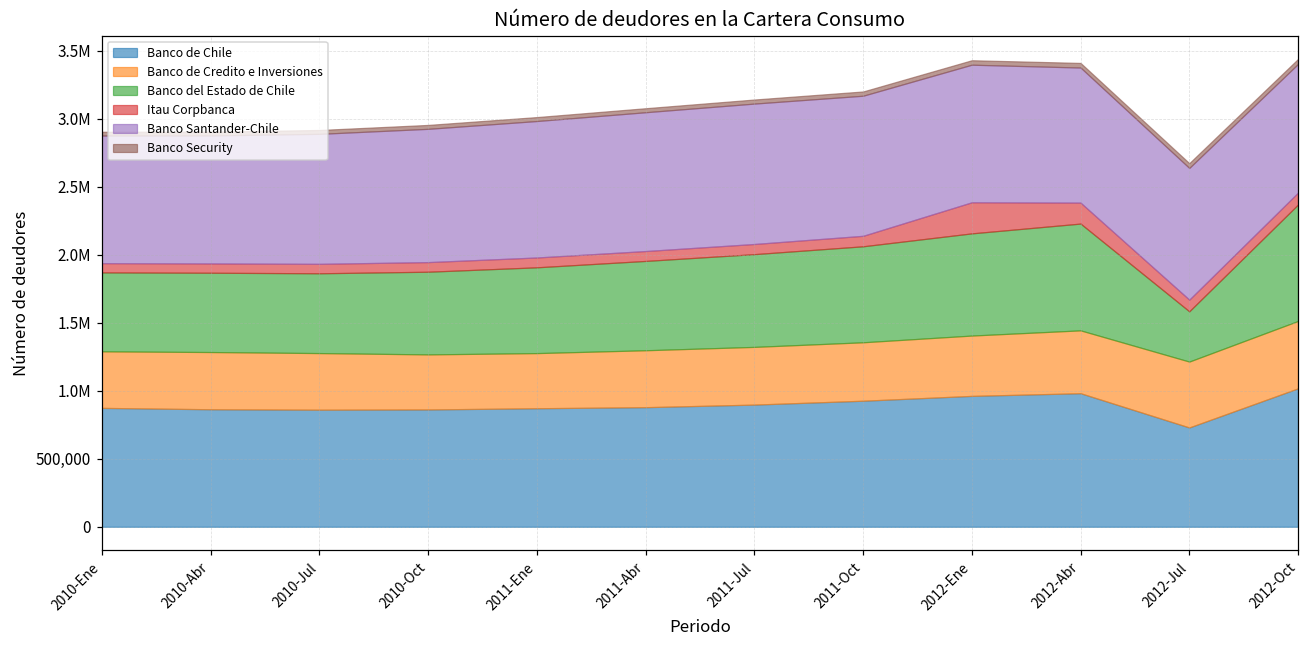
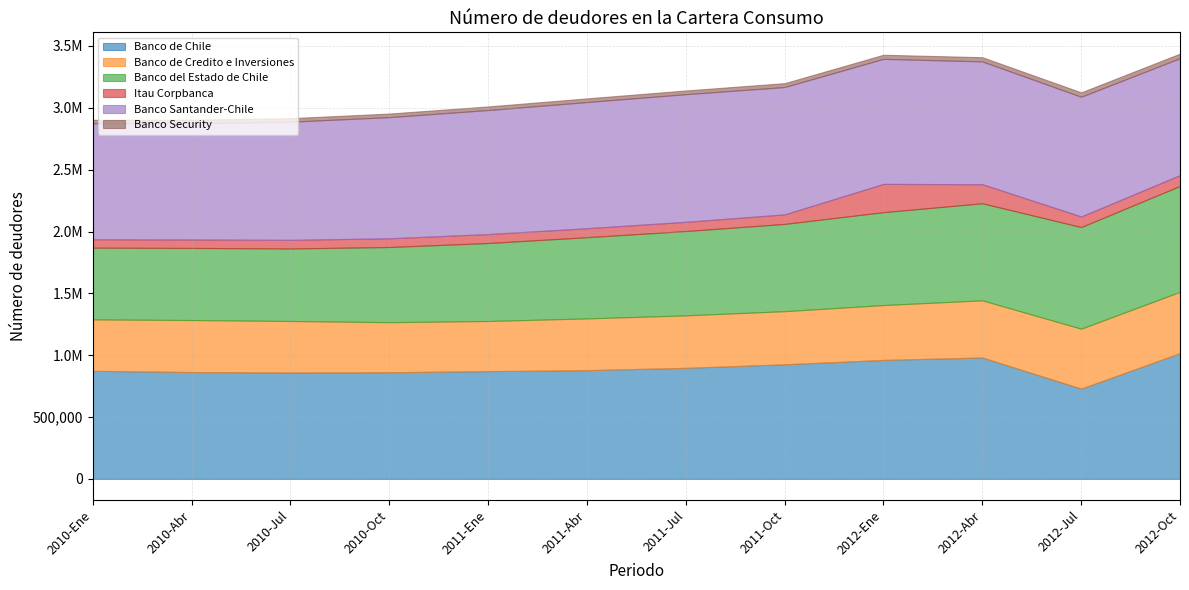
Banco del Estado de Chile, 2012-Jul: 370,000 -> 820,000
